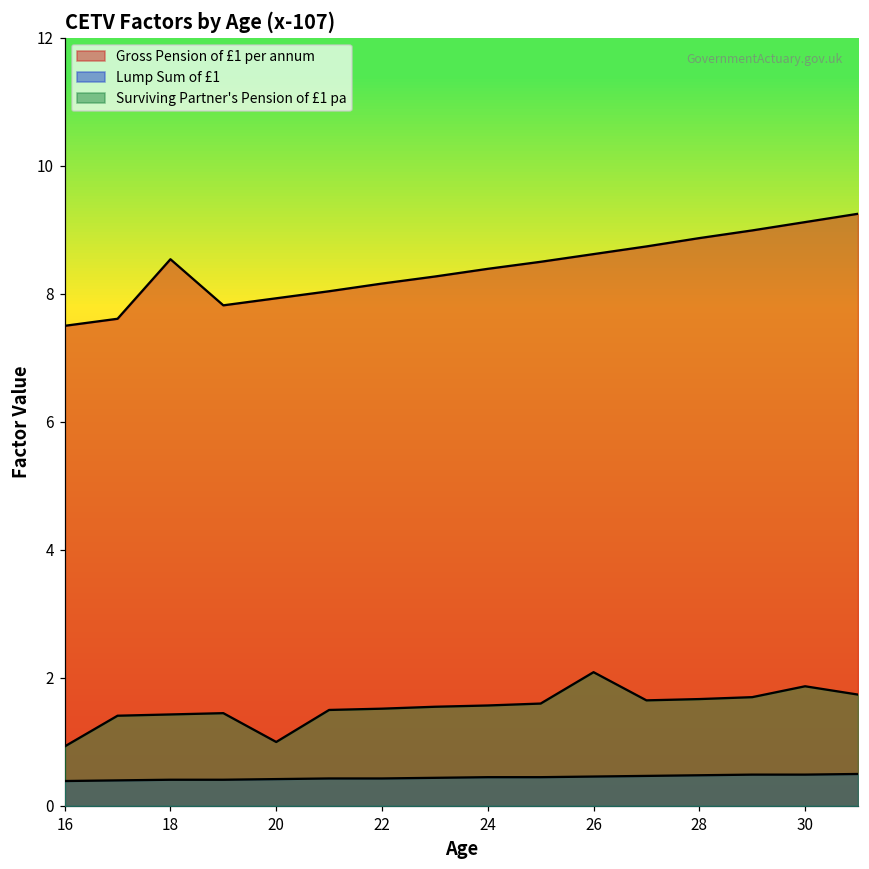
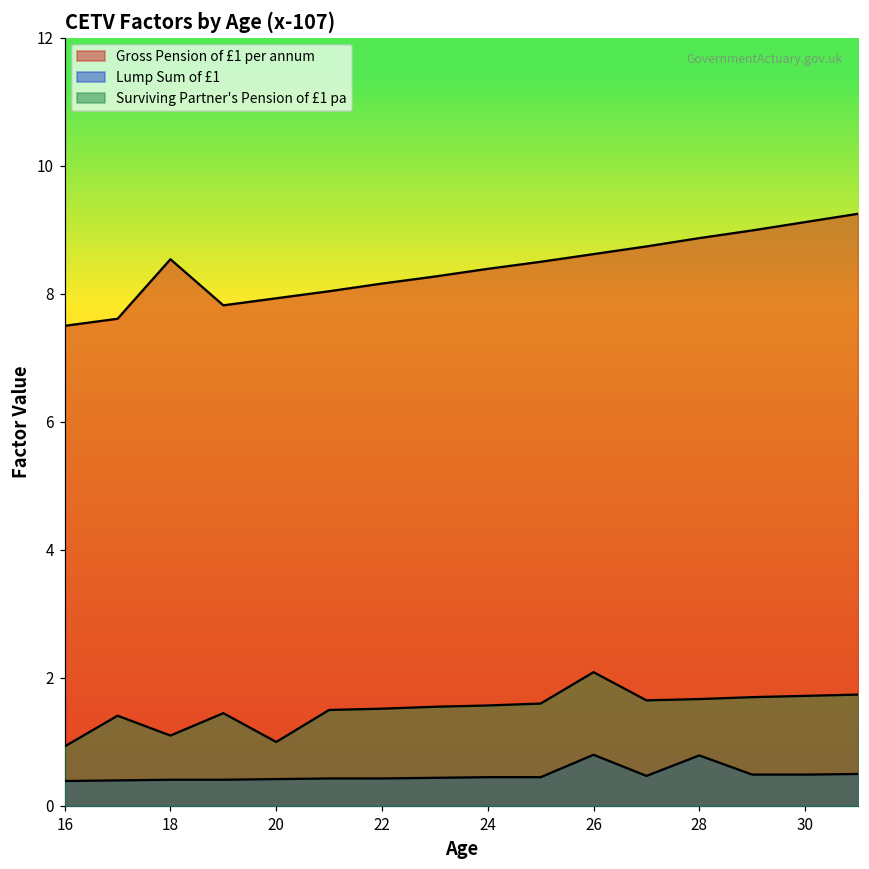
Surviving Partner's Pension of £1 pa, 18: 1.4 -> 1.1
Lump Sum of £1, 26: 0.5 -> 0.8
Lump Sum of £1, 28: 0.5 -> 0.8
Surviving Partner's Pension of £1 pa, 30: 1.9 -> 1.7
